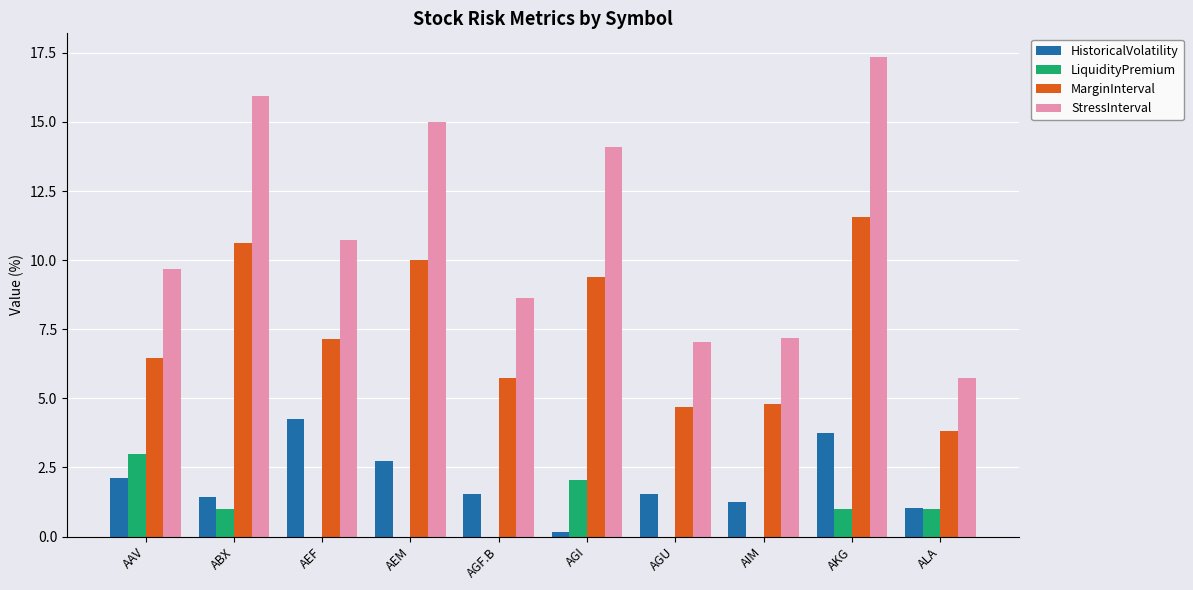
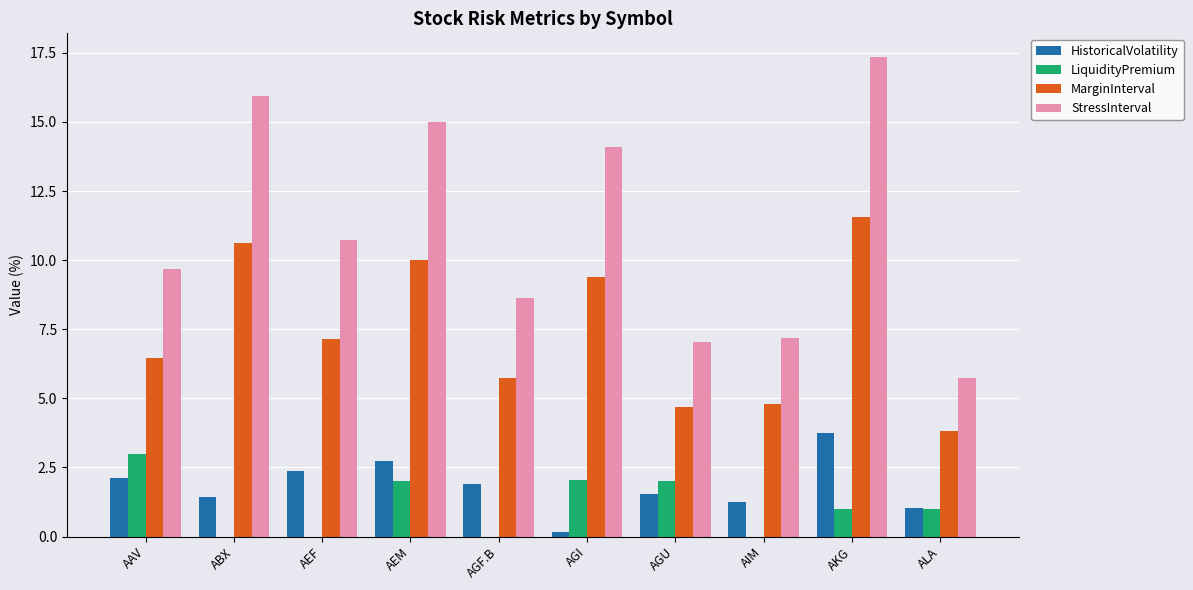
LiquidityPremium, ABX: 1 -> 0
HistoricalVolatility, AEF: 4.3 -> 2.4
LiquidityPremium, AEM: 0 -> 2
HistoricalVolatility, AGF.B: 1.5 -> 1.9
LiquidityPremium, AGU: 0 -> 2
